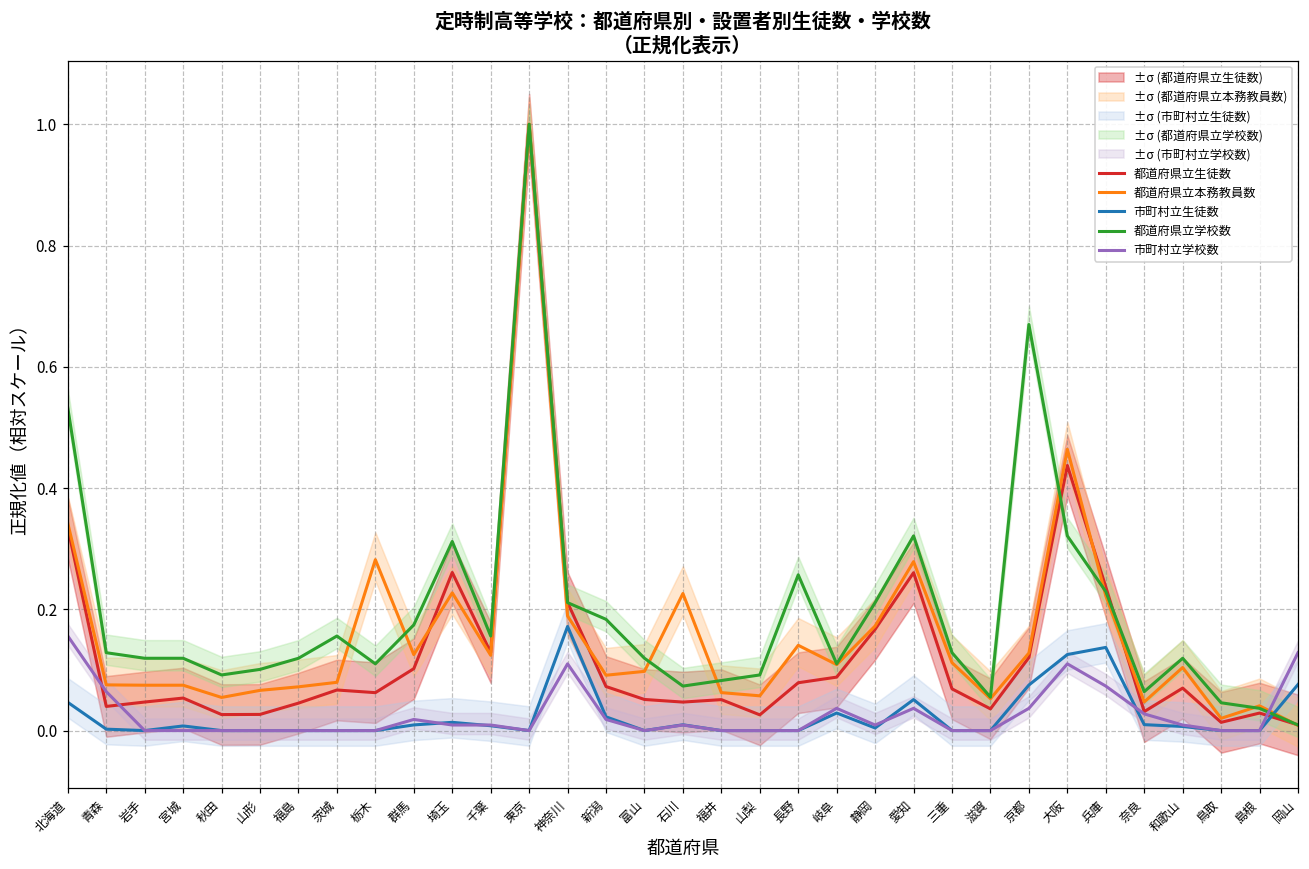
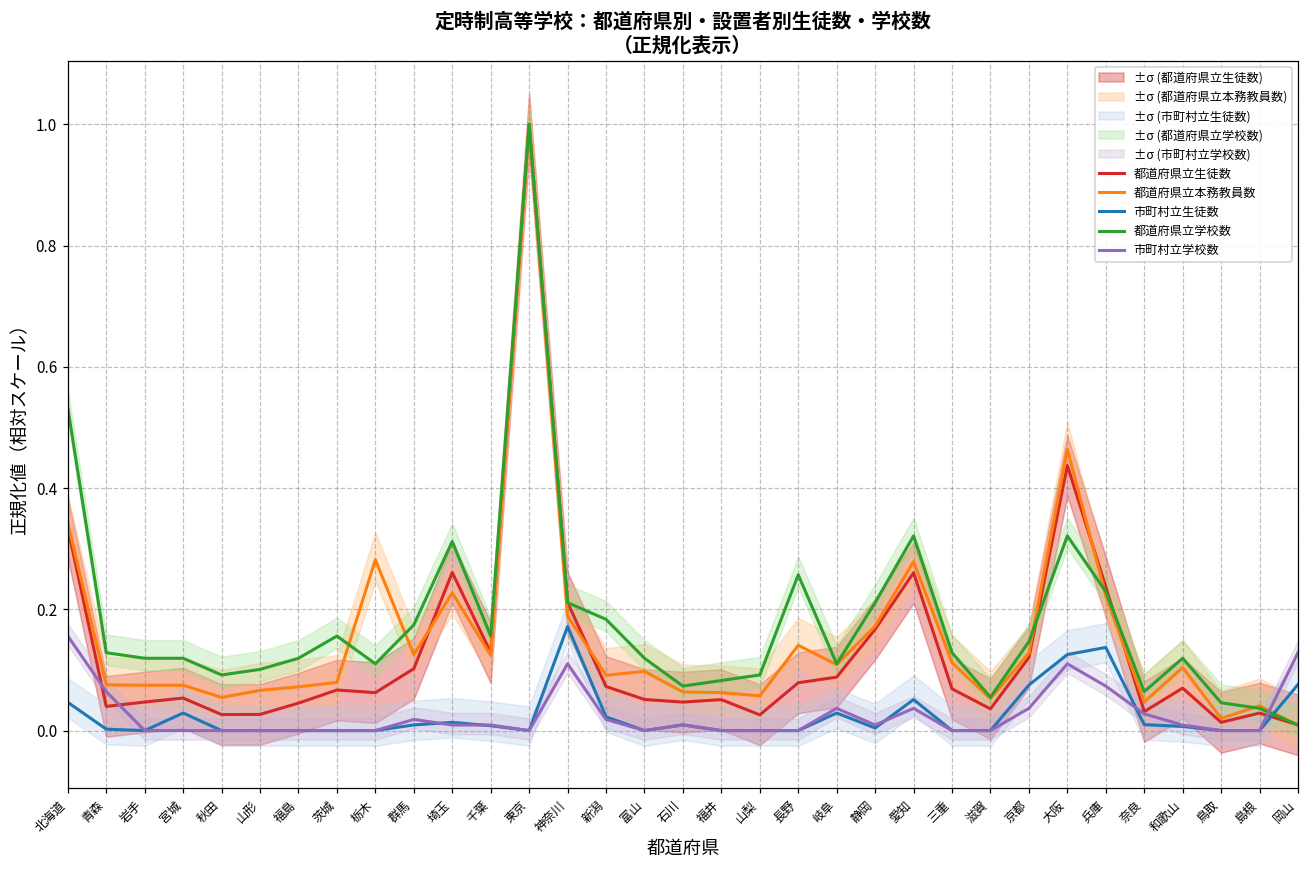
市町村立生徒数, 宮城: 0.01 -> 0.03
都道府県立本務教員数, 石川: 0.23 -> 0.06
都道府県立学校数, 京都: 0.67 -> 0.15
